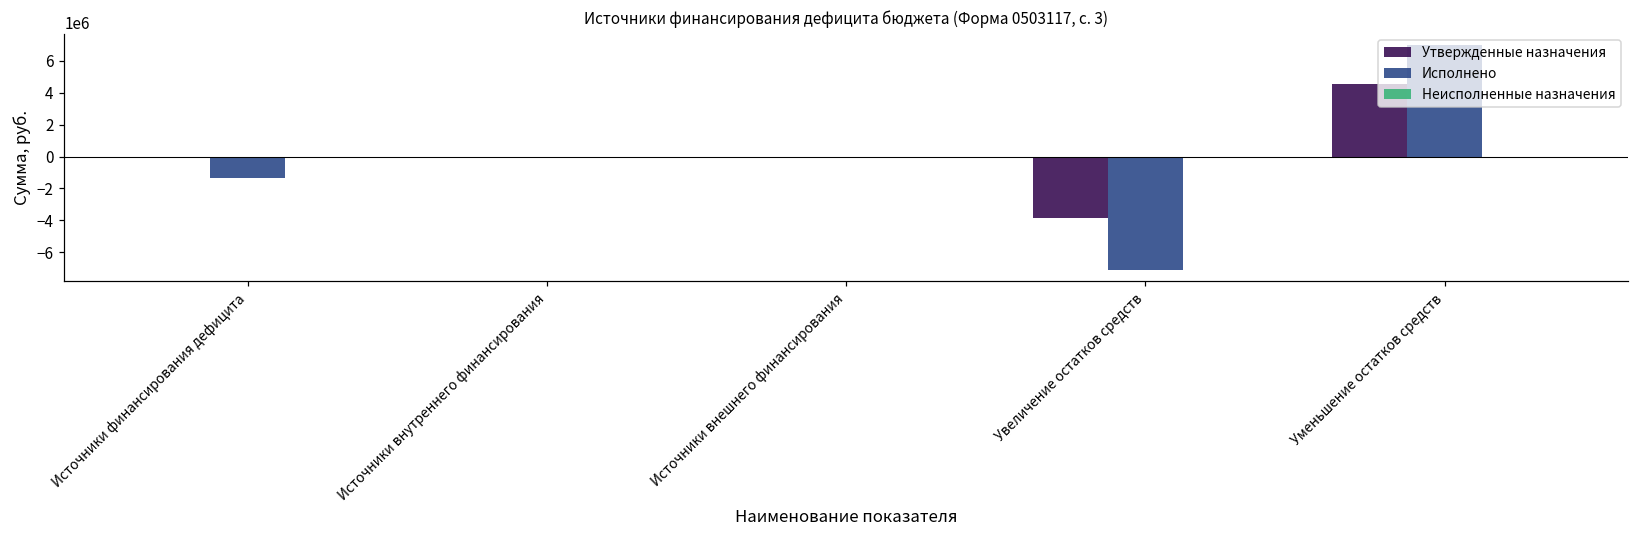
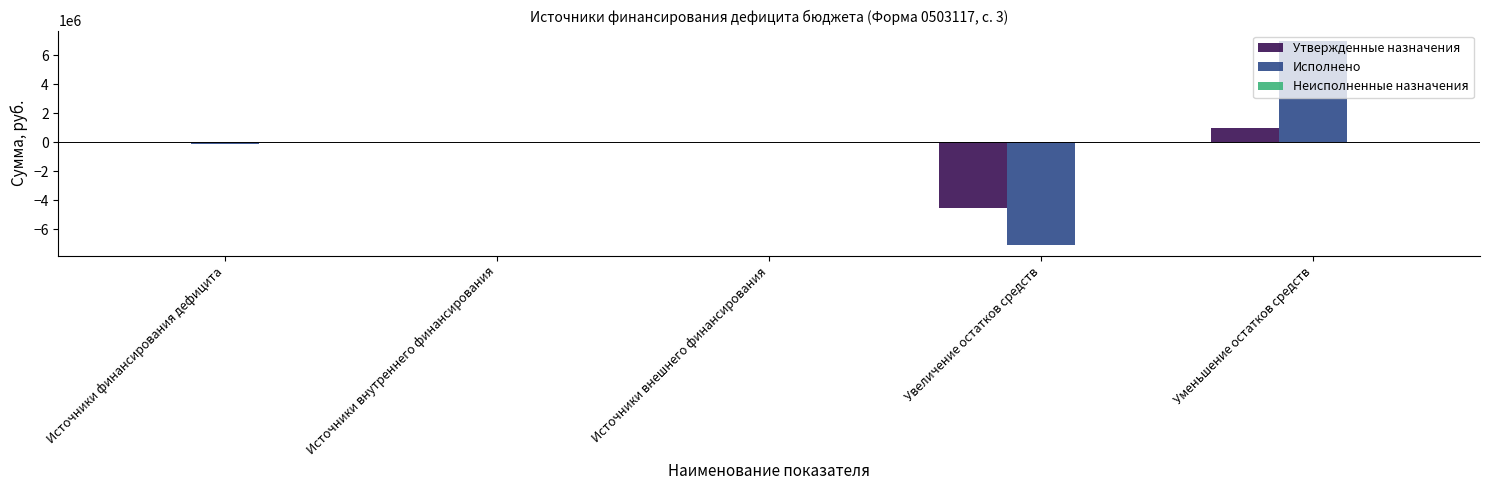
Исполнено, Источники финансирования дефицита: -1300000 -> -100000
Утвержденные назначения, Увеличение остатков средств: -3800000 -> -4500000
Утвержденные назначения, Уменьшение остатков средств: 4500000 -> 1000000
